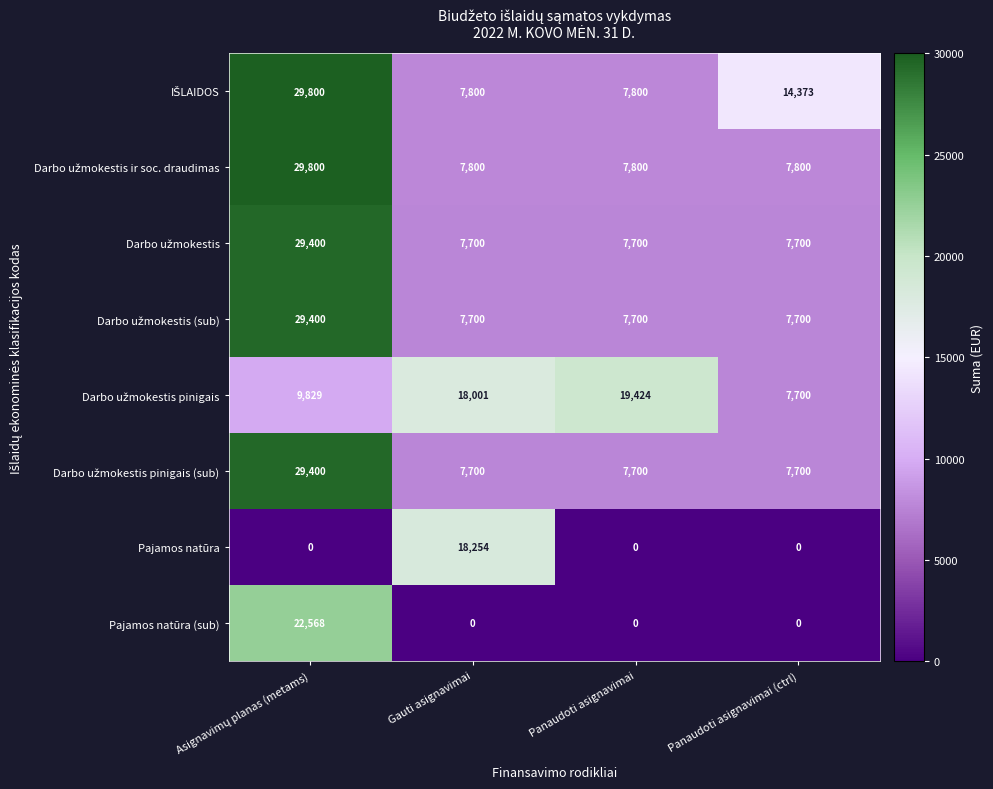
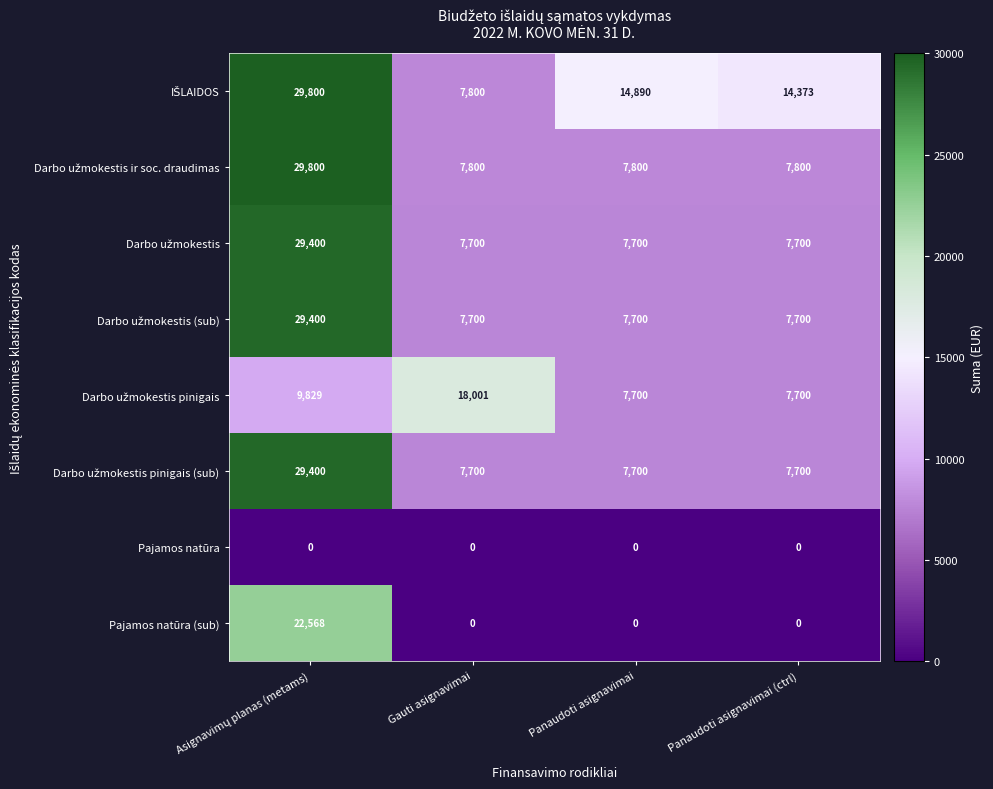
IŠLAIDOS, Panaudoti asignavimai: 7,800 -> 14,890
Darbo užmokestis pinigais, Panaudoti asignavimai: 19,424 -> 7,700
Pajamos natūra, Gauti asignavimai: 18,254 -> 0
